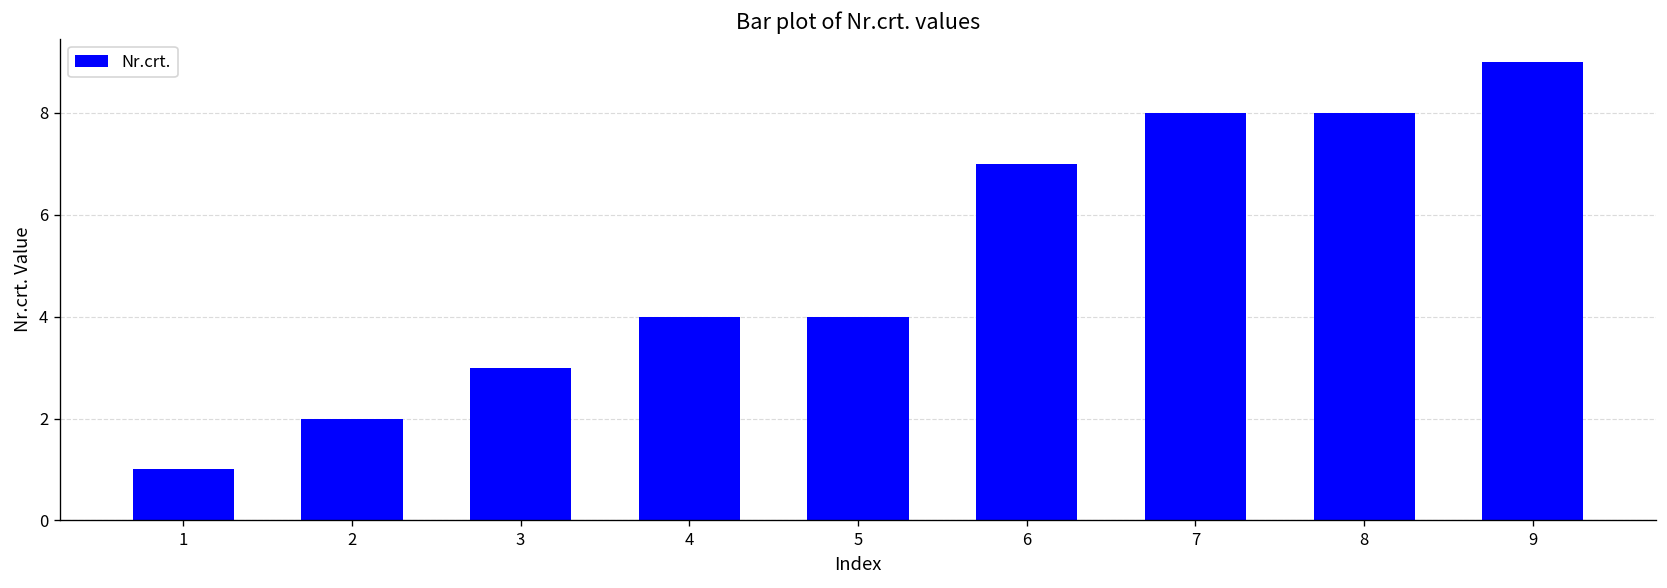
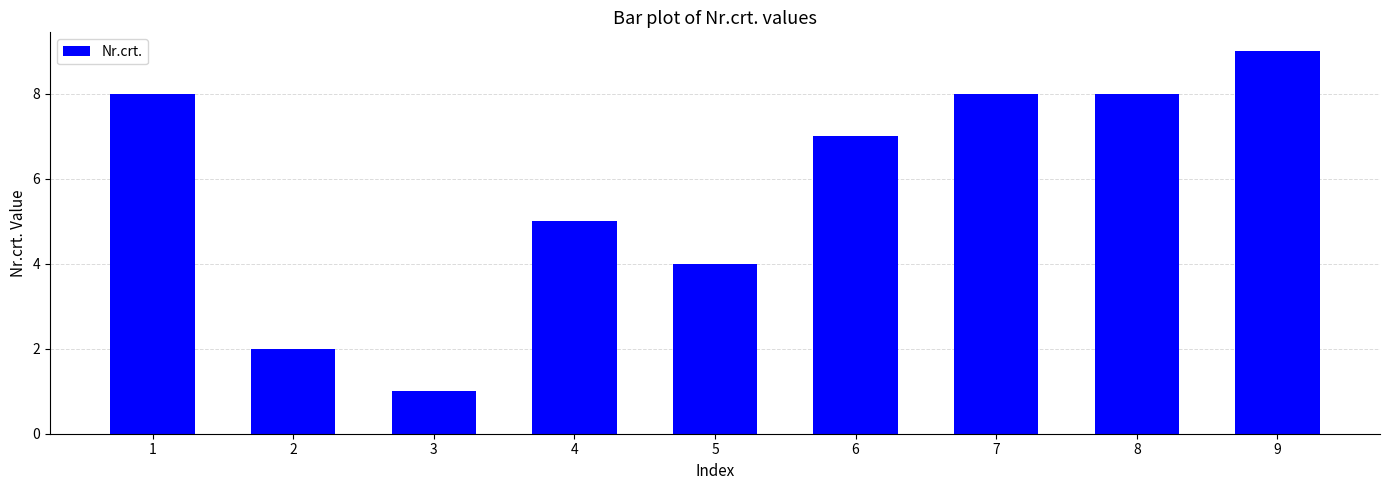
1: 1 -> 8
3: 3 -> 1
4: 4 -> 5
